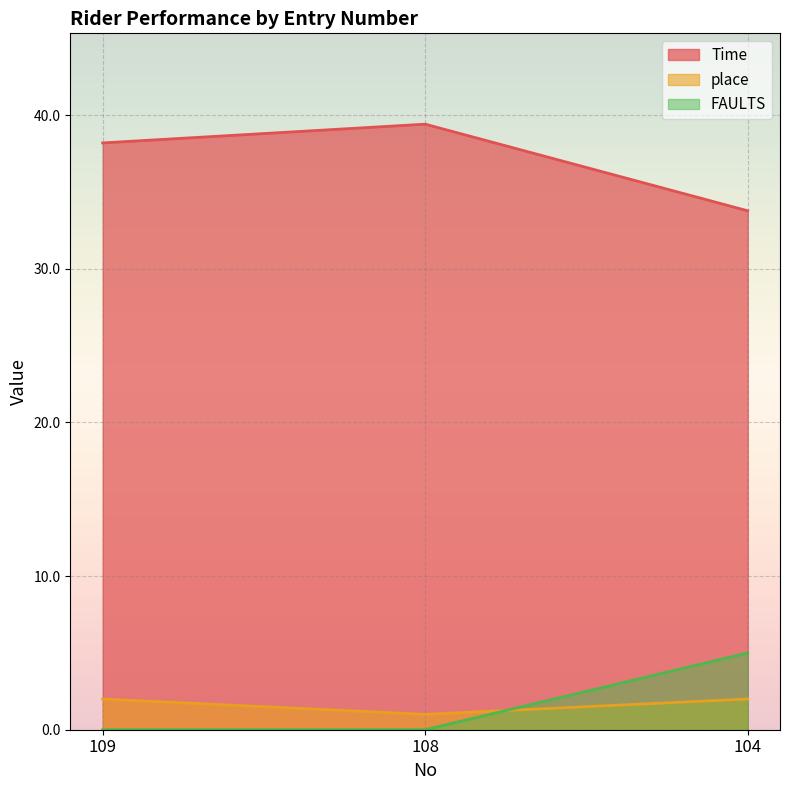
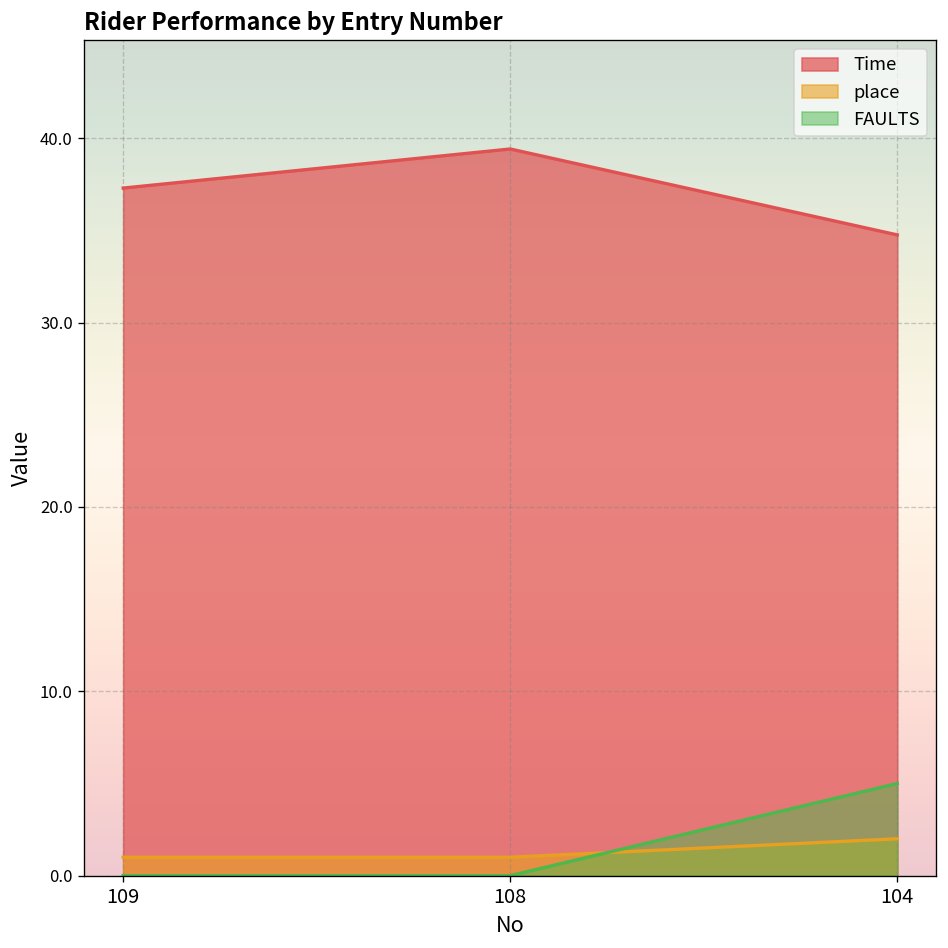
Time, 109: 38.2 -> 37.3
place, 109: 2 -> 1
Time, 104: 33.8 -> 34.8
